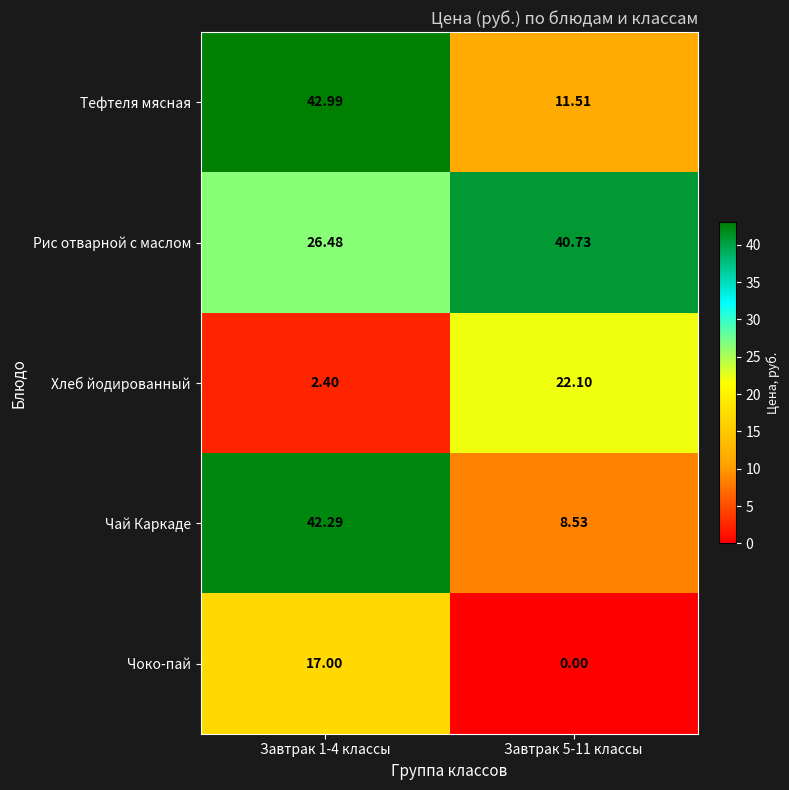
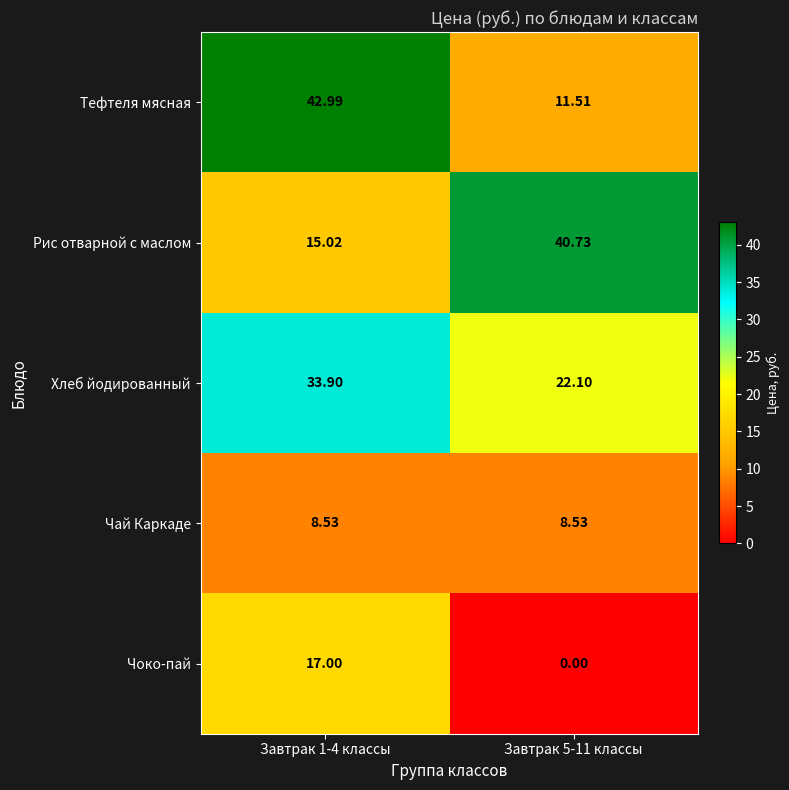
Рис отварной с маслом, Завтрак 1-4 классы: 26.48 -> 15.02
Хлеб йодированный, Завтрак 1-4 классы: 2.40 -> 33.90
Чай Каркаде, Завтрак 1-4 классы: 42.29 -> 8.53
